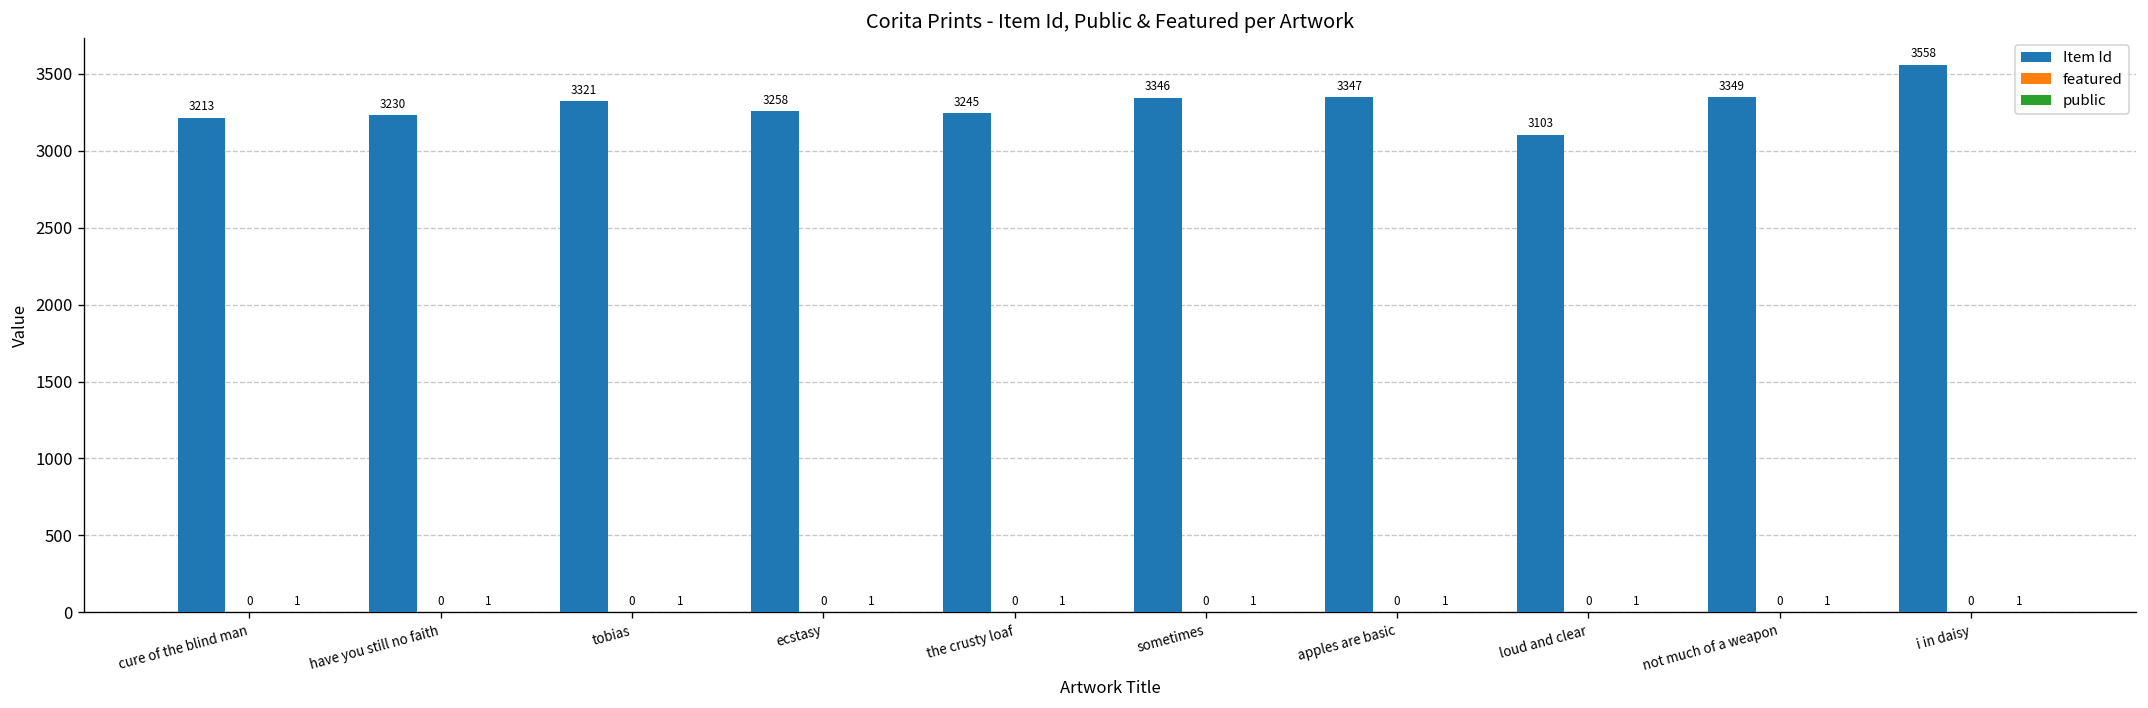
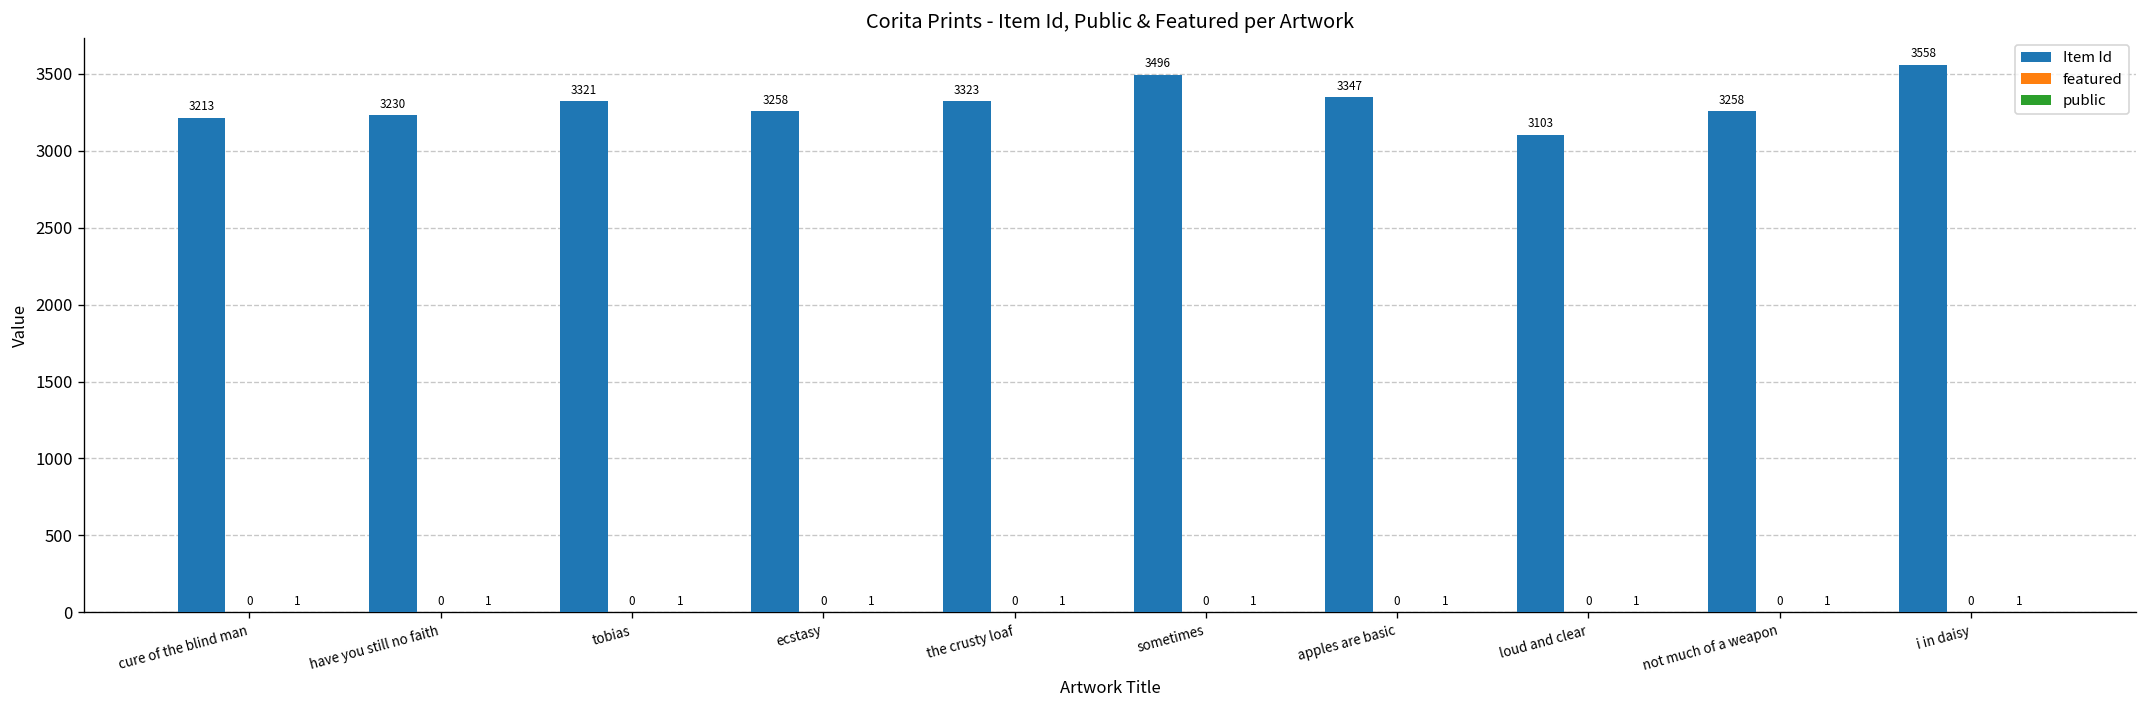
Item Id, the crusty loaf: 3245 -> 3323
Item Id, sometimes: 3346 -> 3496
Item Id, not much of a weapon: 3349 -> 3258
